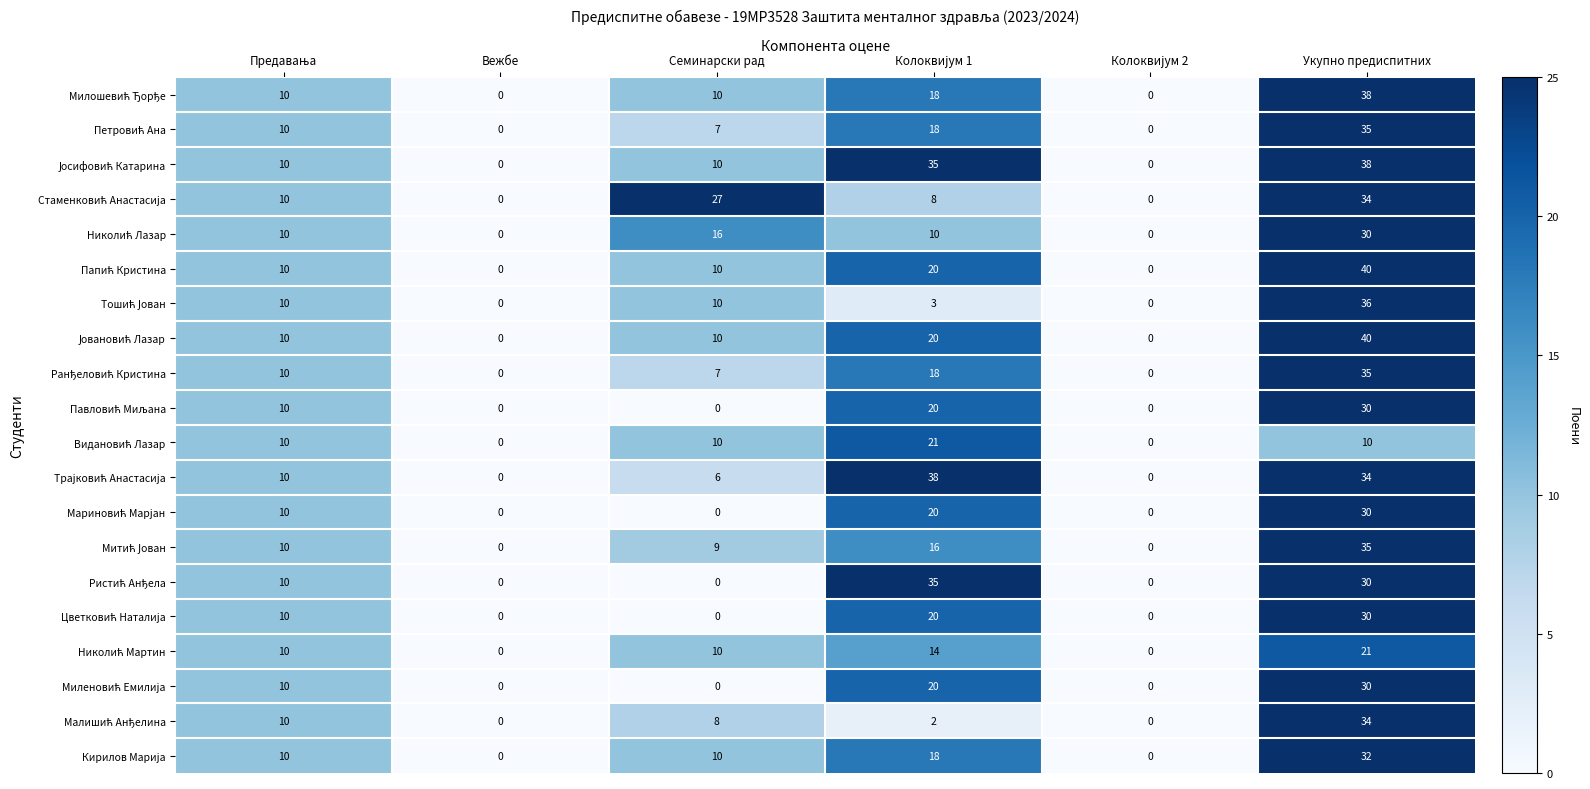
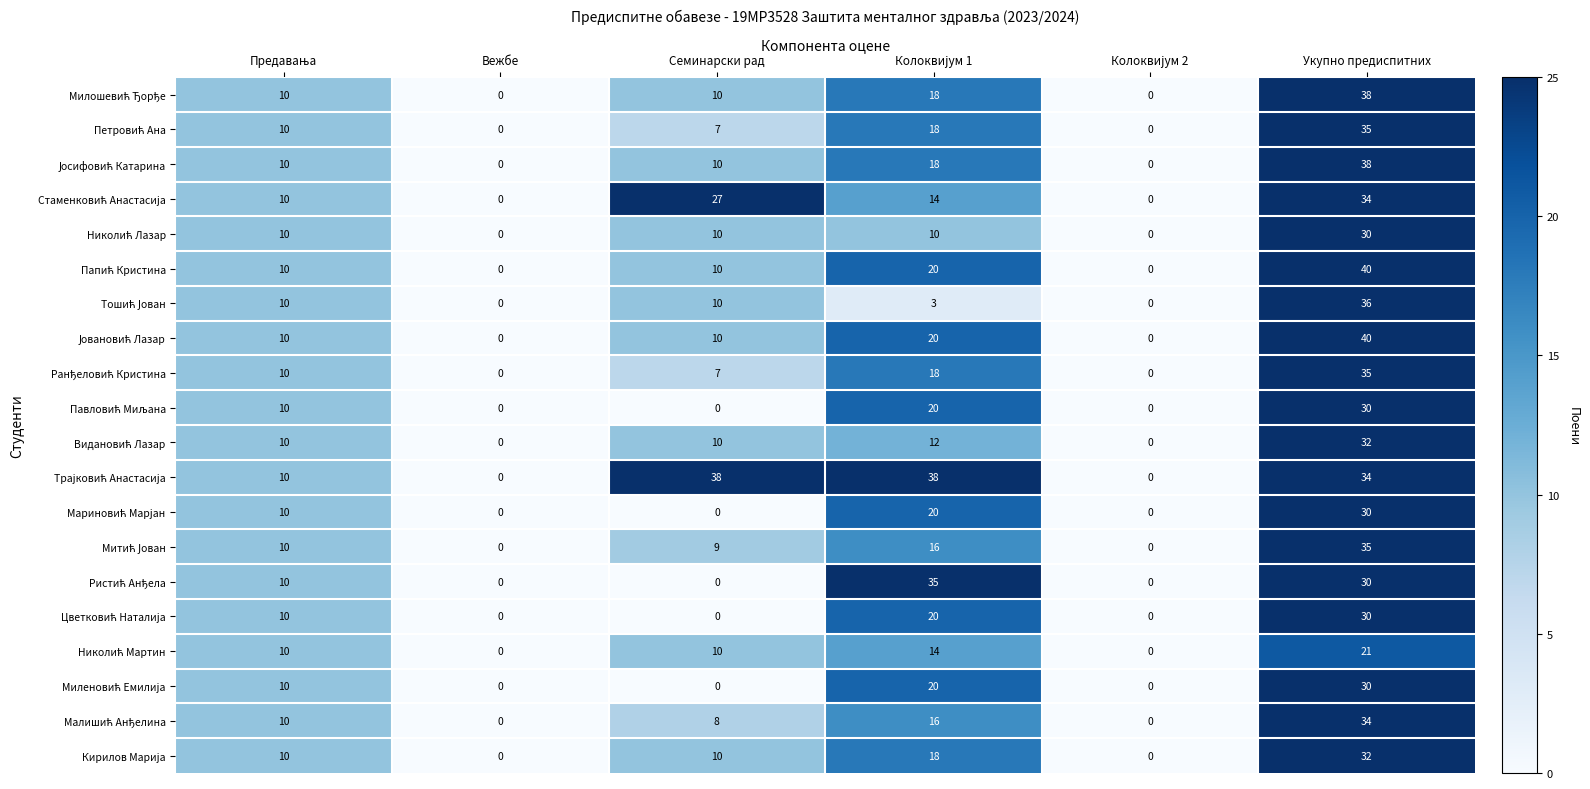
Јосифовић Катарина, Колоквијум 1: 35 -> 18
Стаменковић Анастасија, Колоквијум 1: 8 -> 14
Николић Лазар, Семинарски рад: 16 -> 10
Видановић Лазар, Колоквијум 1: 21 -> 12
Видановић Лазар, Укупно предиспитних: 10 -> 32
Трајковић Анастасија, Семинарски рад: 6 -> 38
Малишић Анђелина, Колоквијум 1: 2 -> 16
